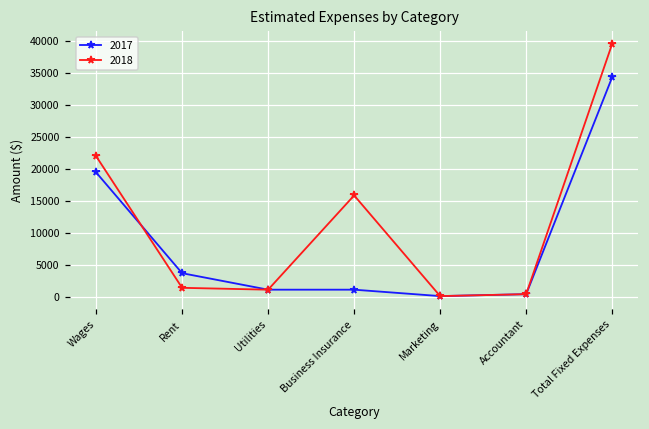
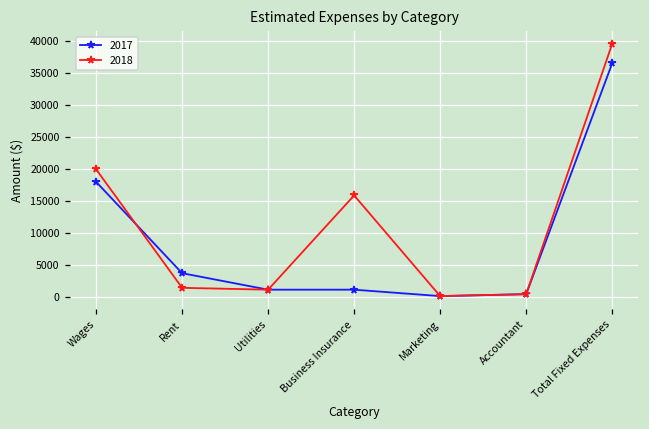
2017, Wages: 19000 -> 18000
2018, Wages: 22000 -> 20000
2017, Total Fixed Expenses: 34000 -> 36000
